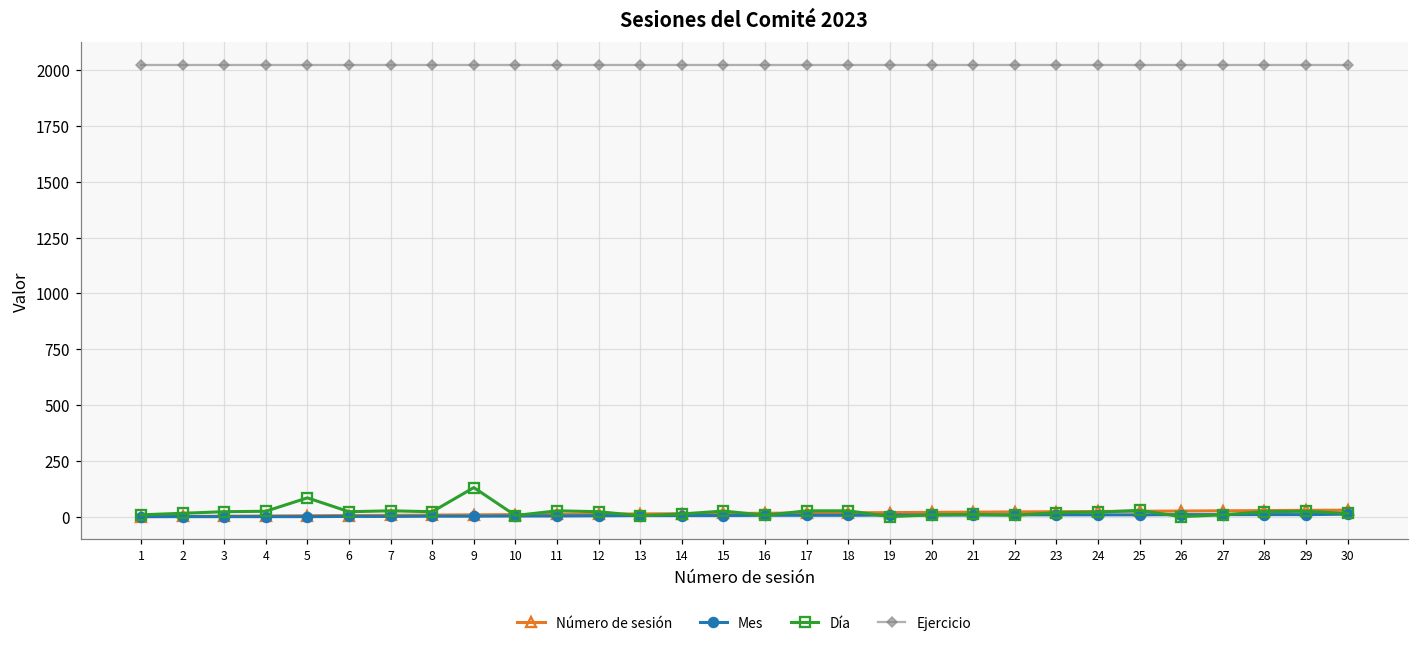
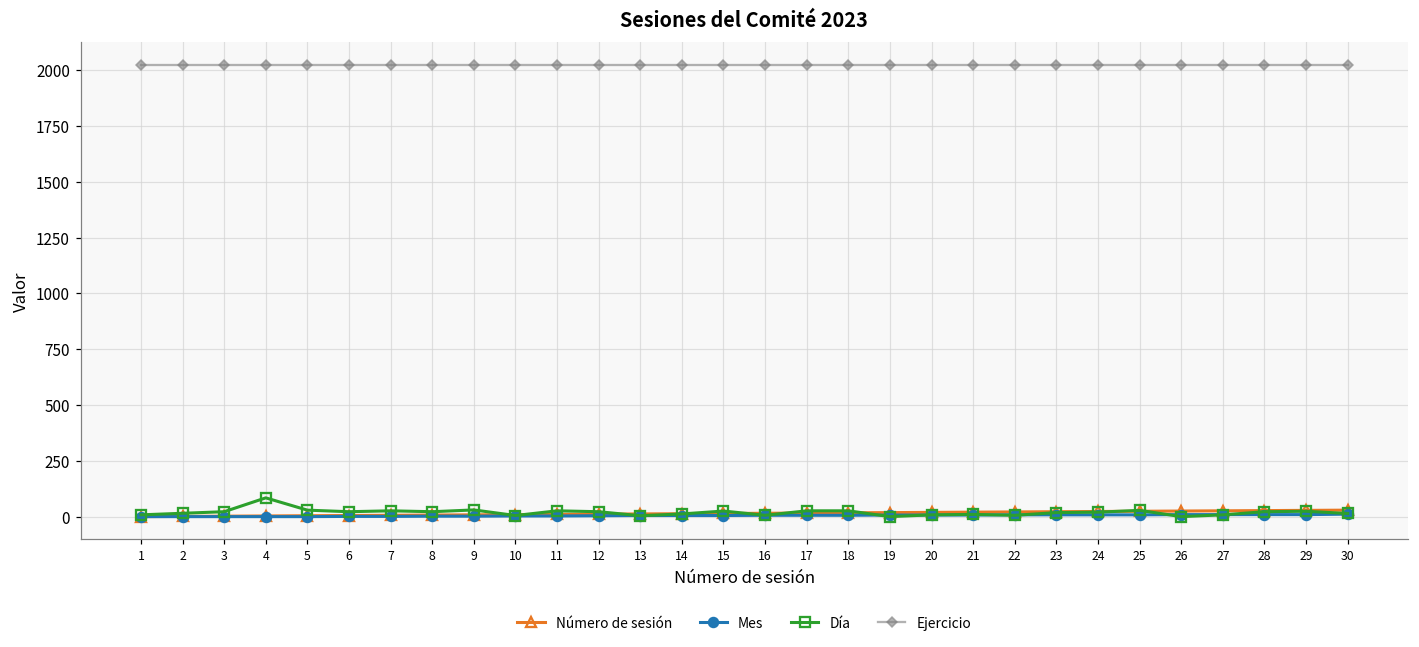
Día, 4: 30 -> 90
Día, 5: 90 -> 30
Día, 9: 130 -> 30
